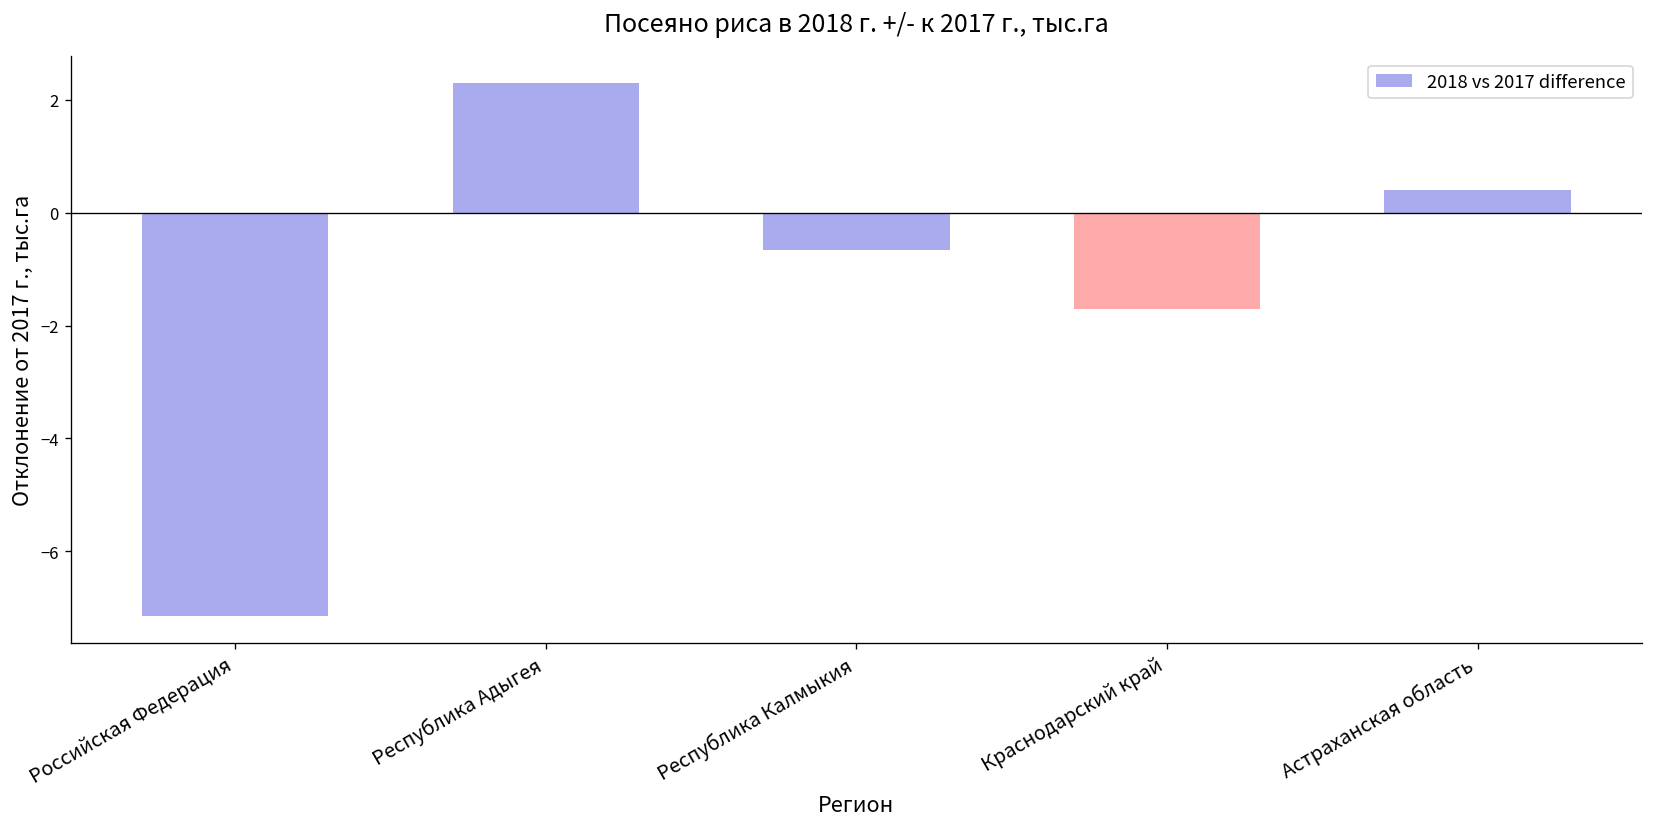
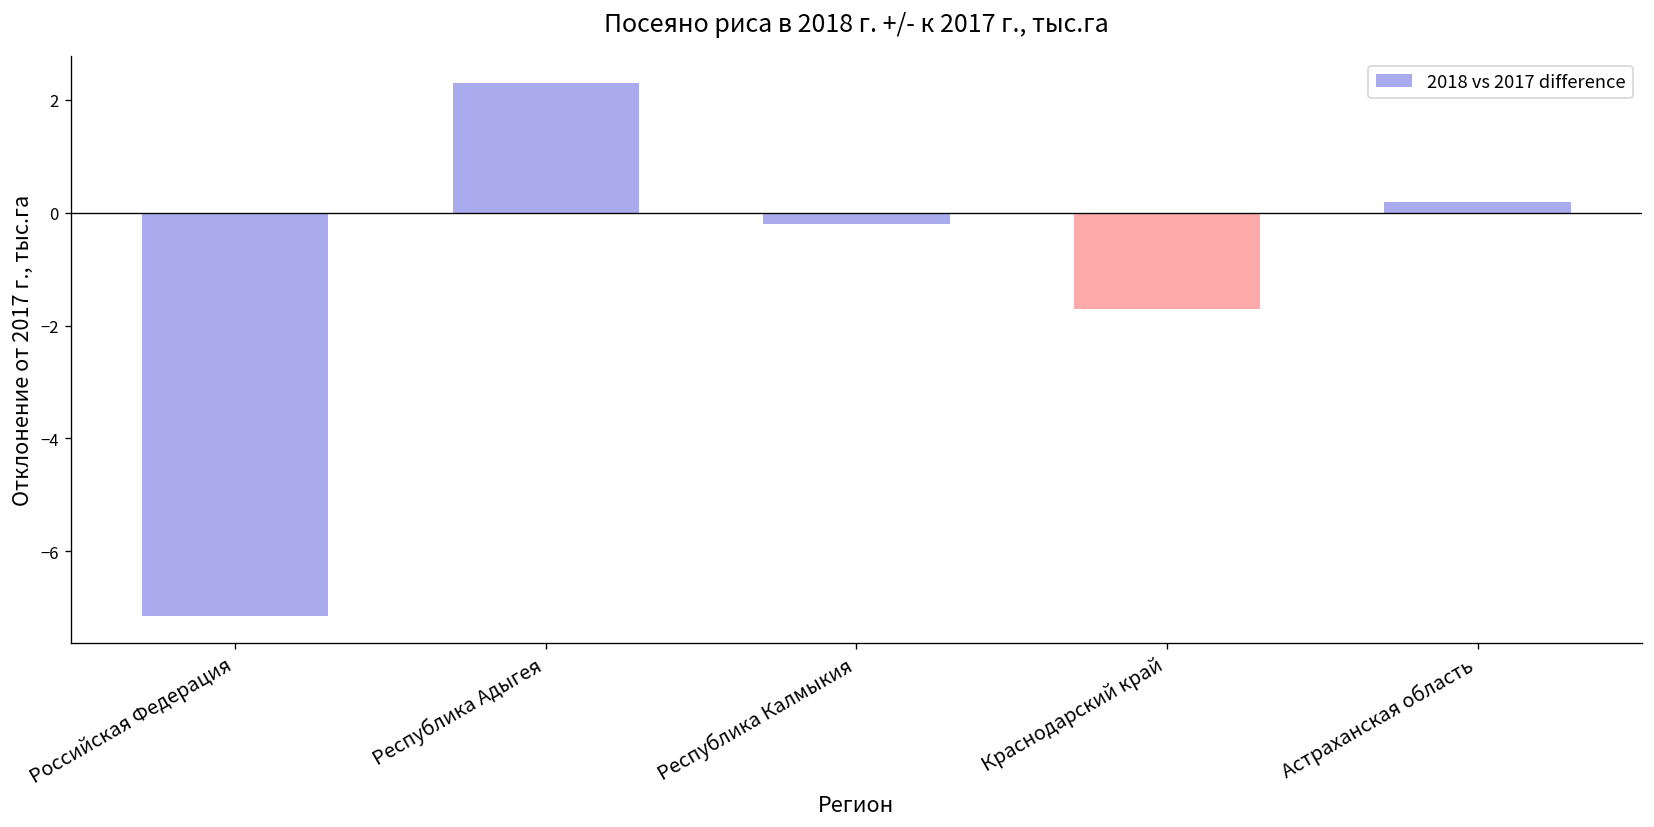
Республика Калмыкия: -0.7 -> -0.2
Астраханская область: 0.4 -> 0.2
